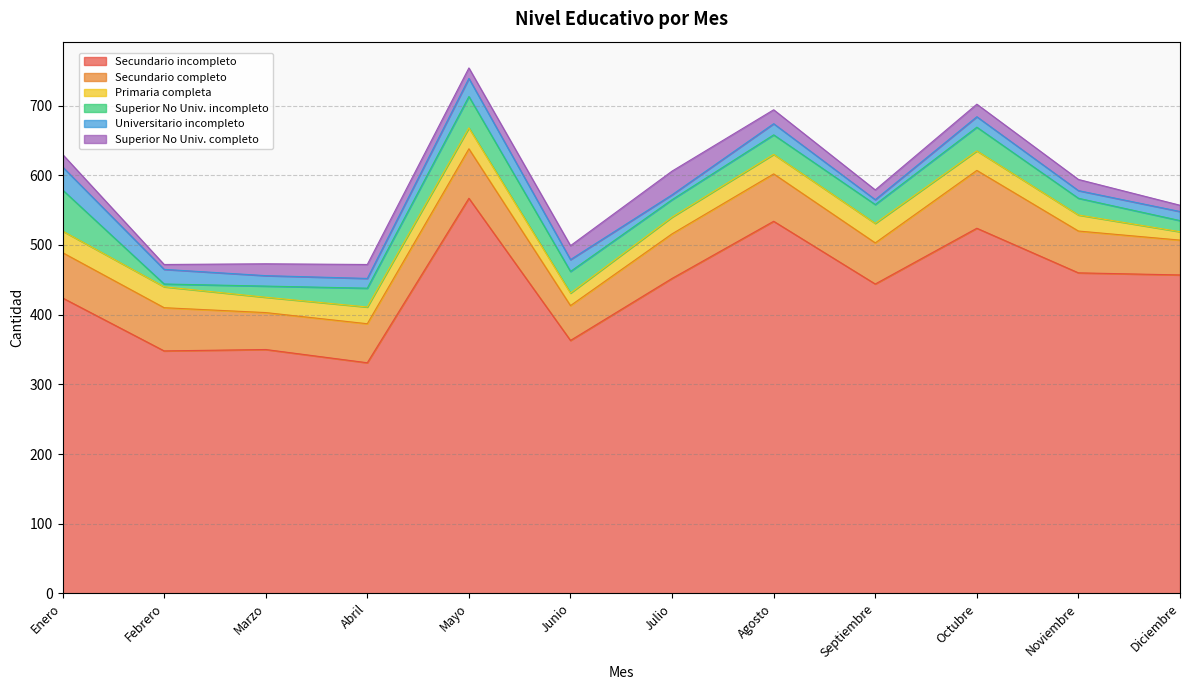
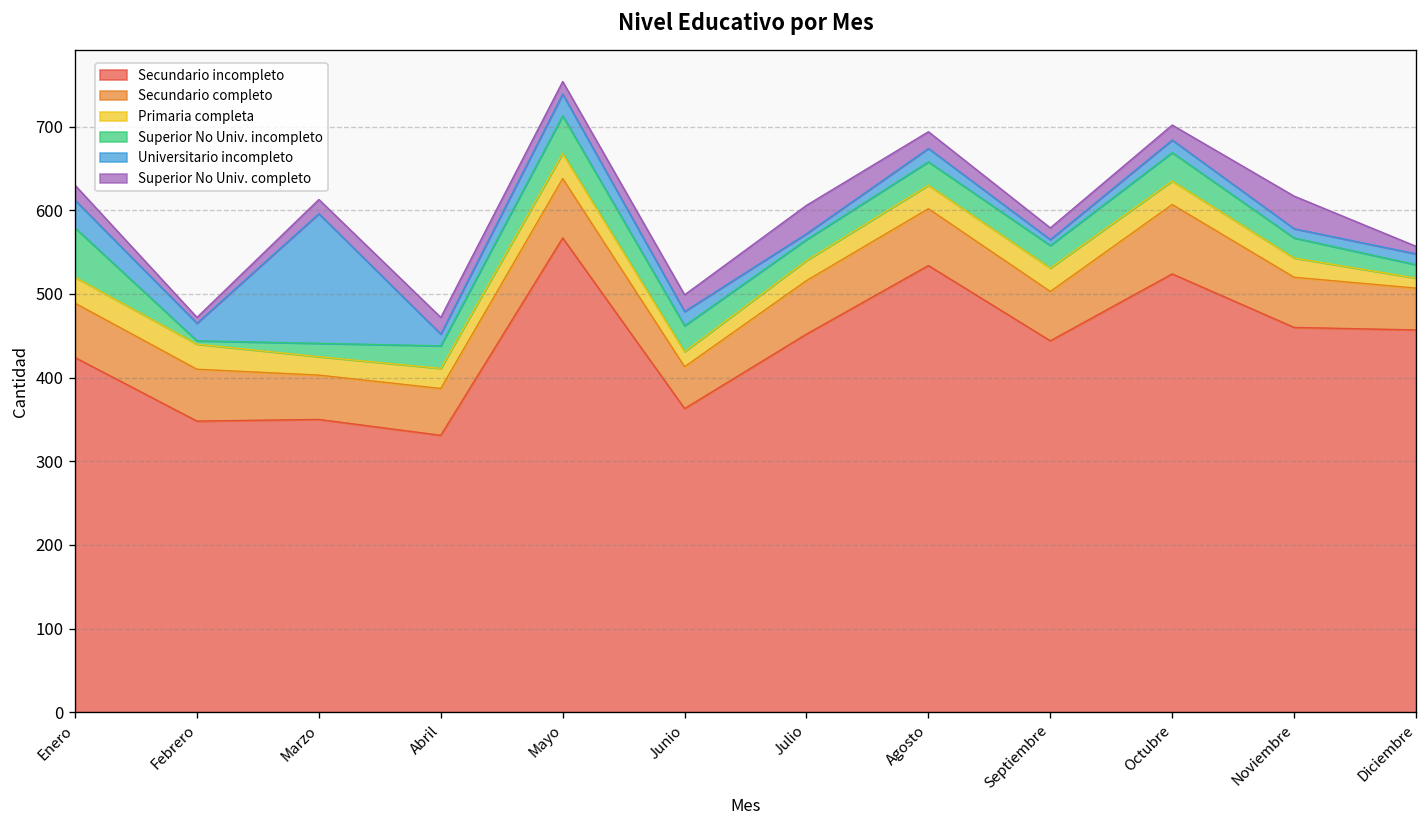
Universitario incompleto, Marzo: 20 -> 160
Superior No Univ. completo, Noviembre: 20 -> 40
